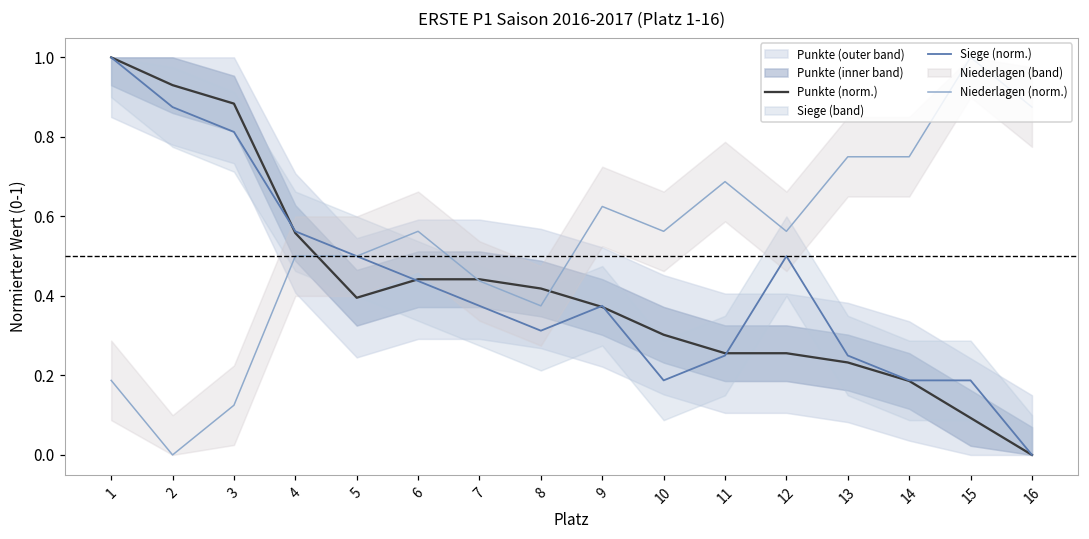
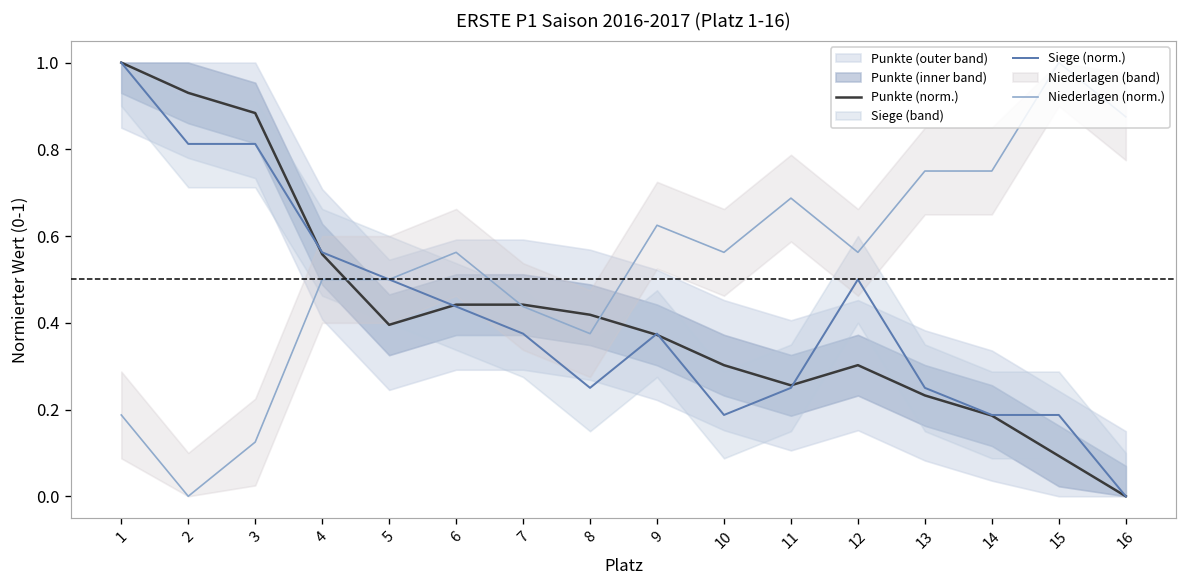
Siege (norm.), 2: 0.88 -> 0.81
Siege (norm.), 8: 0.31 -> 0.25
Punkte (norm.), 12: 0.26 -> 0.30
